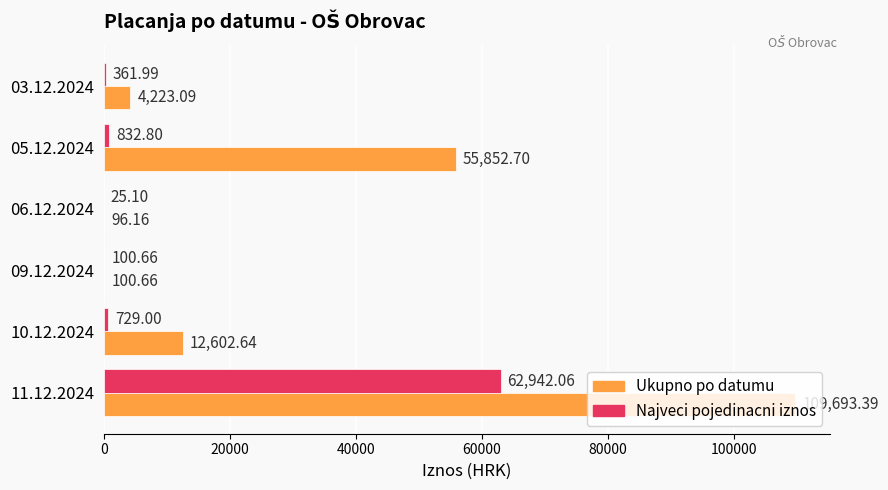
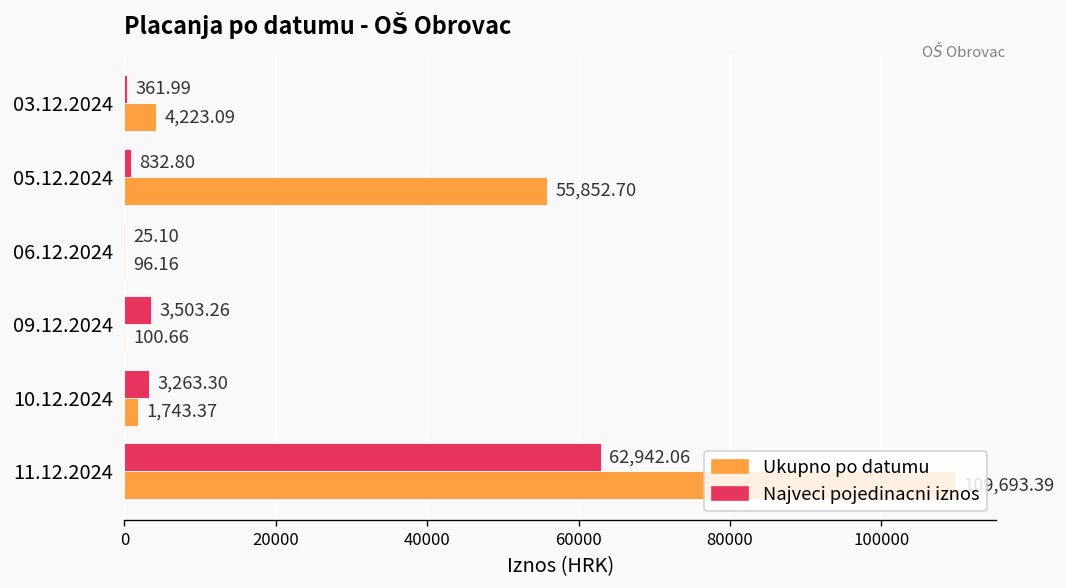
Najveci pojedinacni iznos, 09.12.2024: 100.66 -> 3,503.26
Najveci pojedinacni iznos, 10.12.2024: 729.00 -> 3,263.30
Ukupno po datumu, 10.12.2024: 12,602.64 -> 1,743.37
